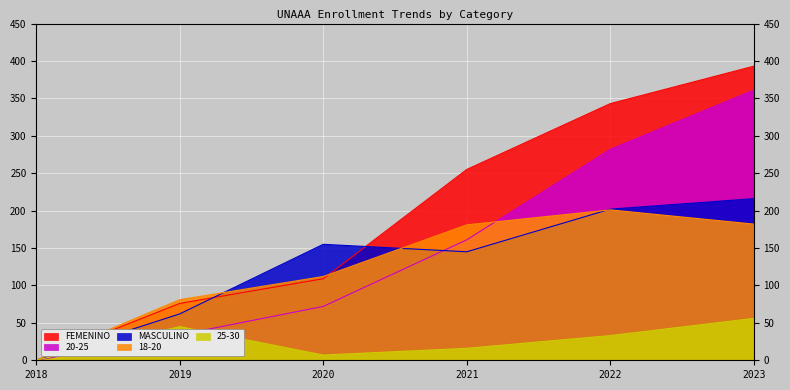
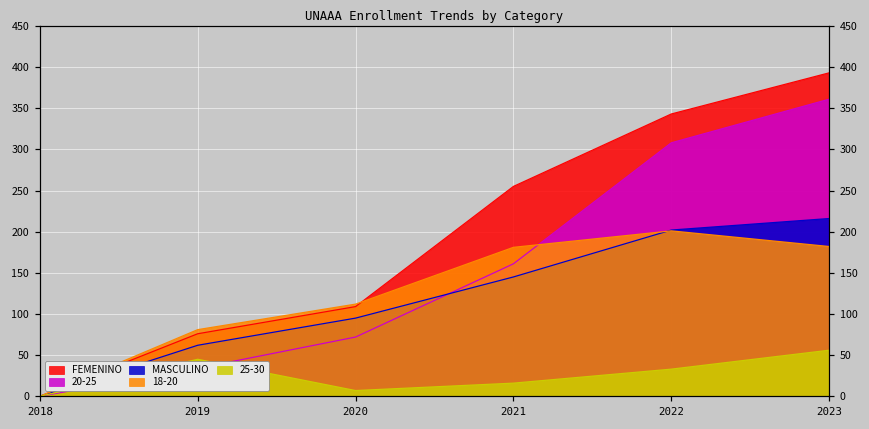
MASCULINO, 2020: 160 -> 100
20-25, 2022: 280 -> 310
